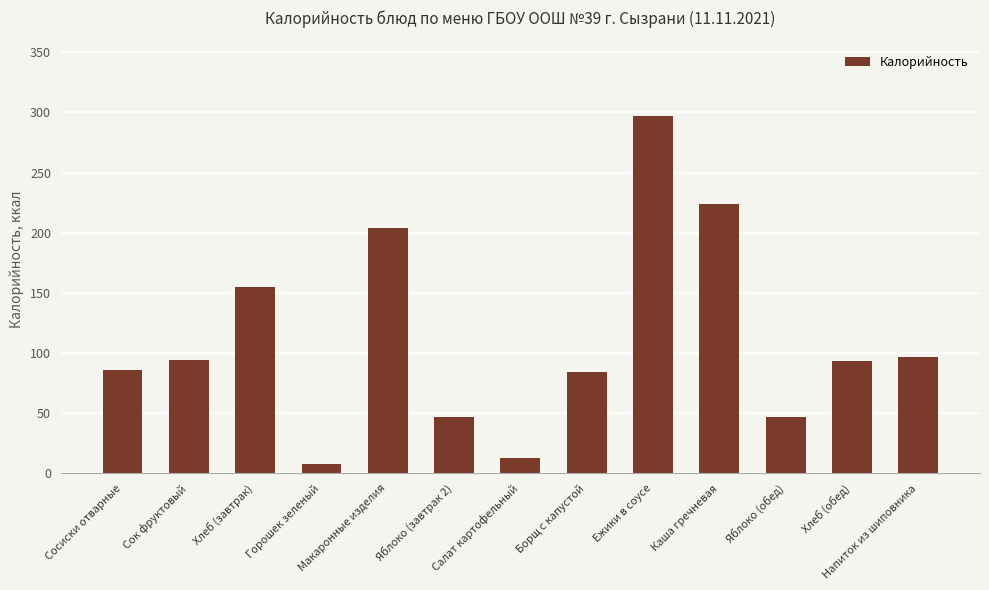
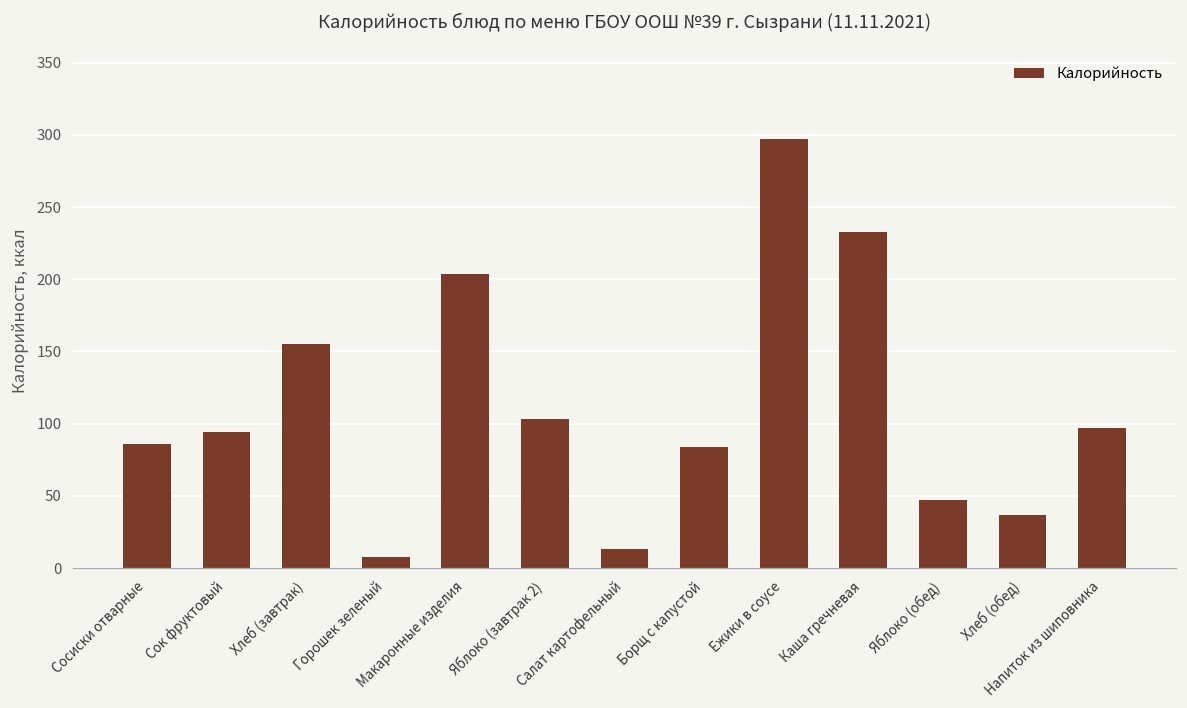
Яблоко (завтрак 2): 47 -> 103
Каша гречневая: 224 -> 233
Хлеб (обед): 93 -> 37
